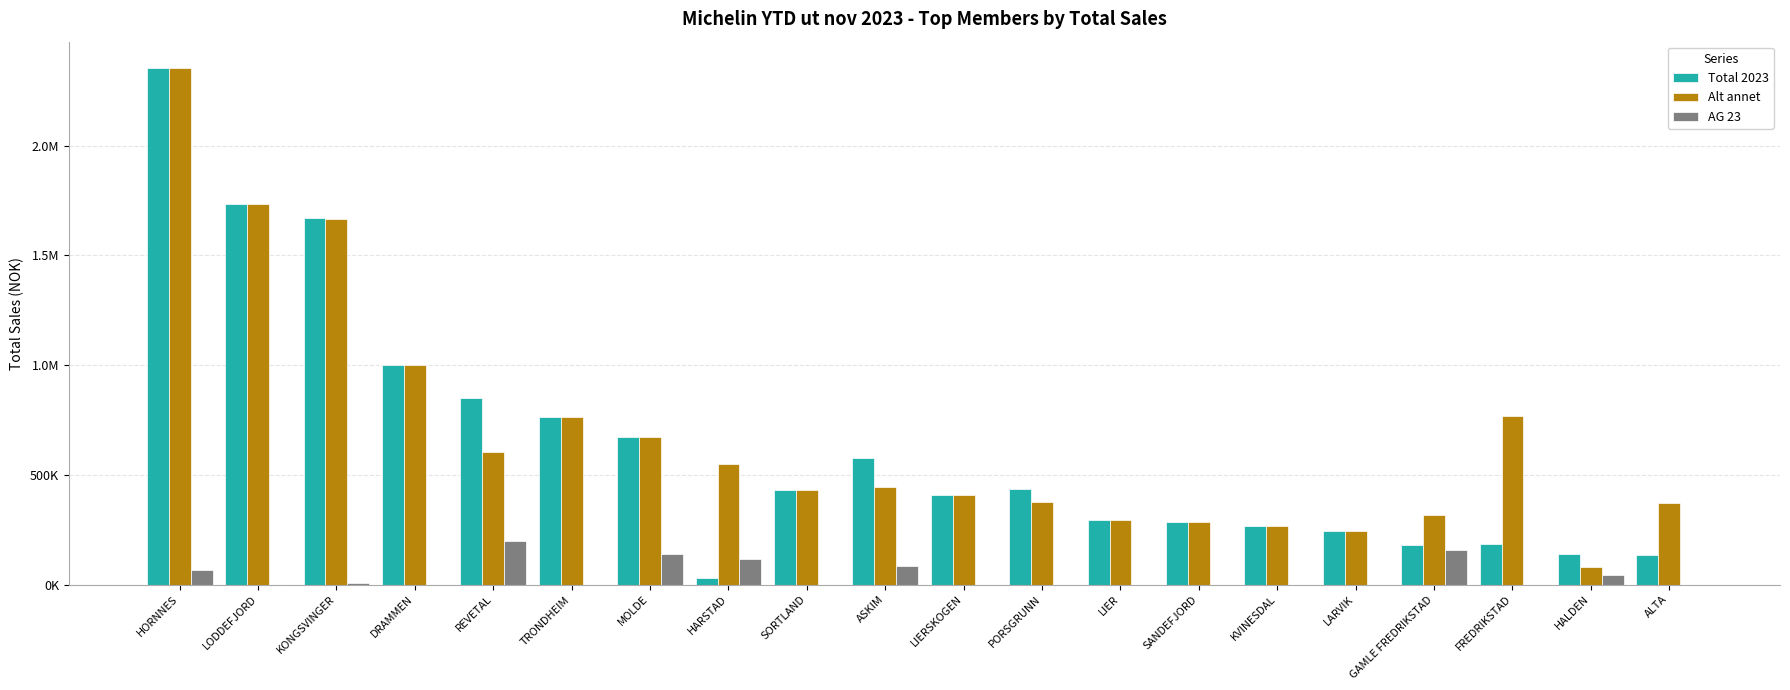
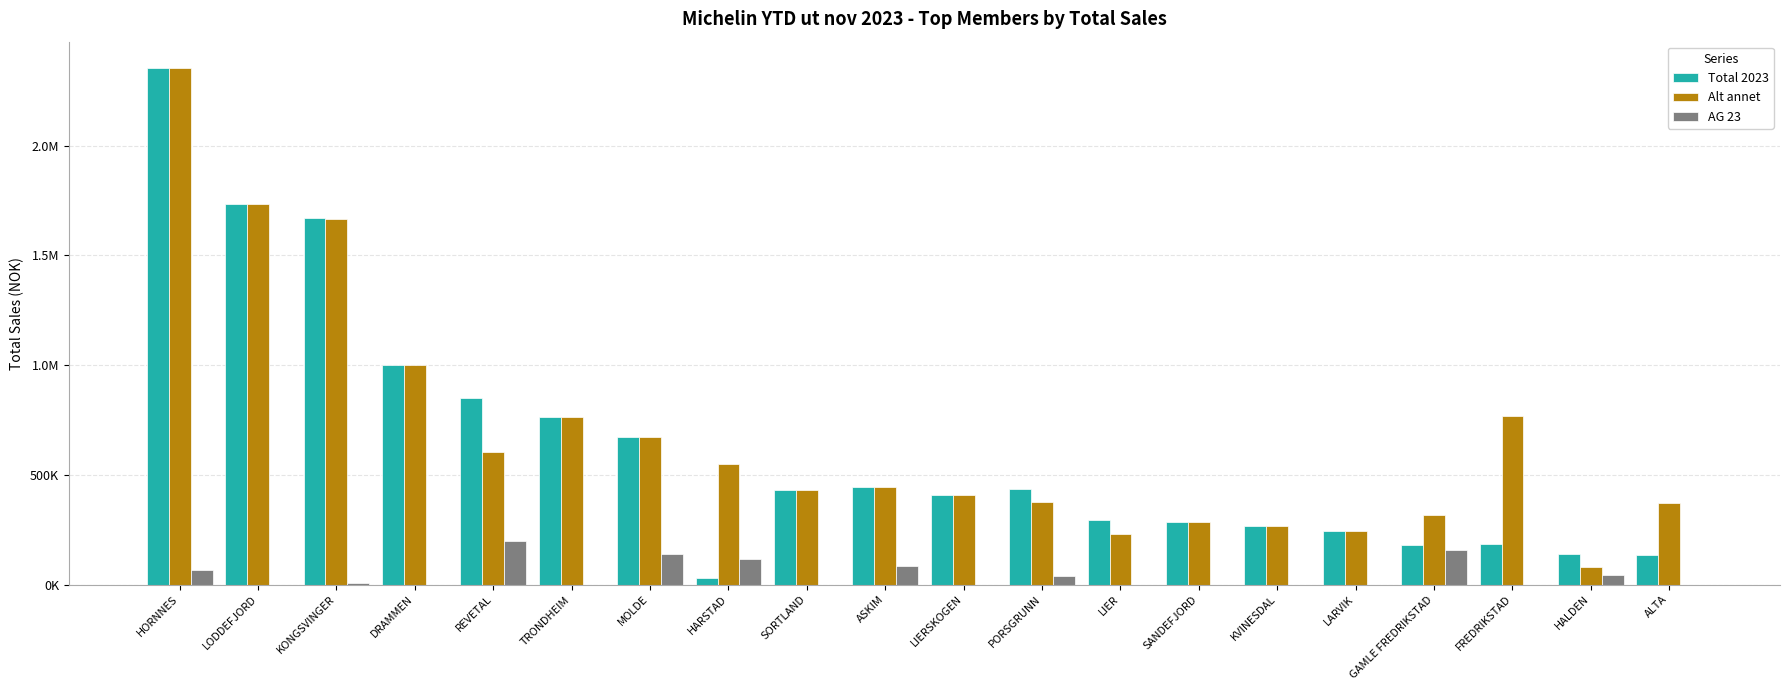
Total 2023, ASKIM: 580000 -> 450000
AG 23, PORSGRUNN: 0 -> 40000
Alt annet, LIER: 290000 -> 230000
